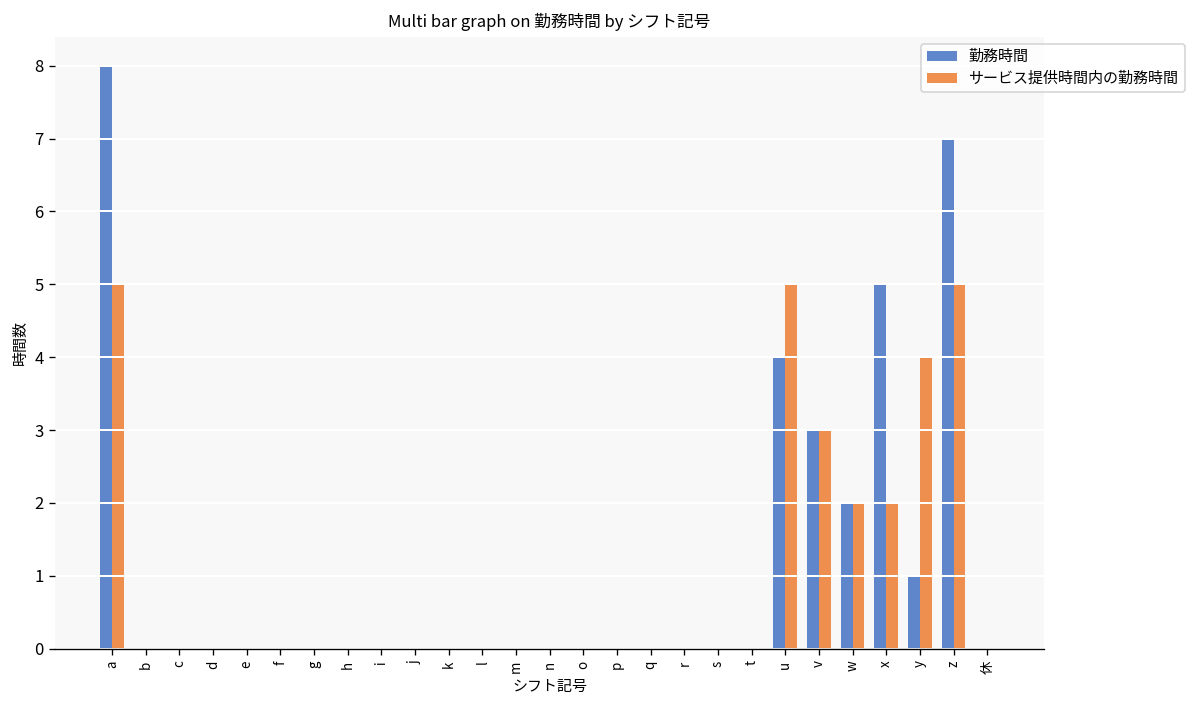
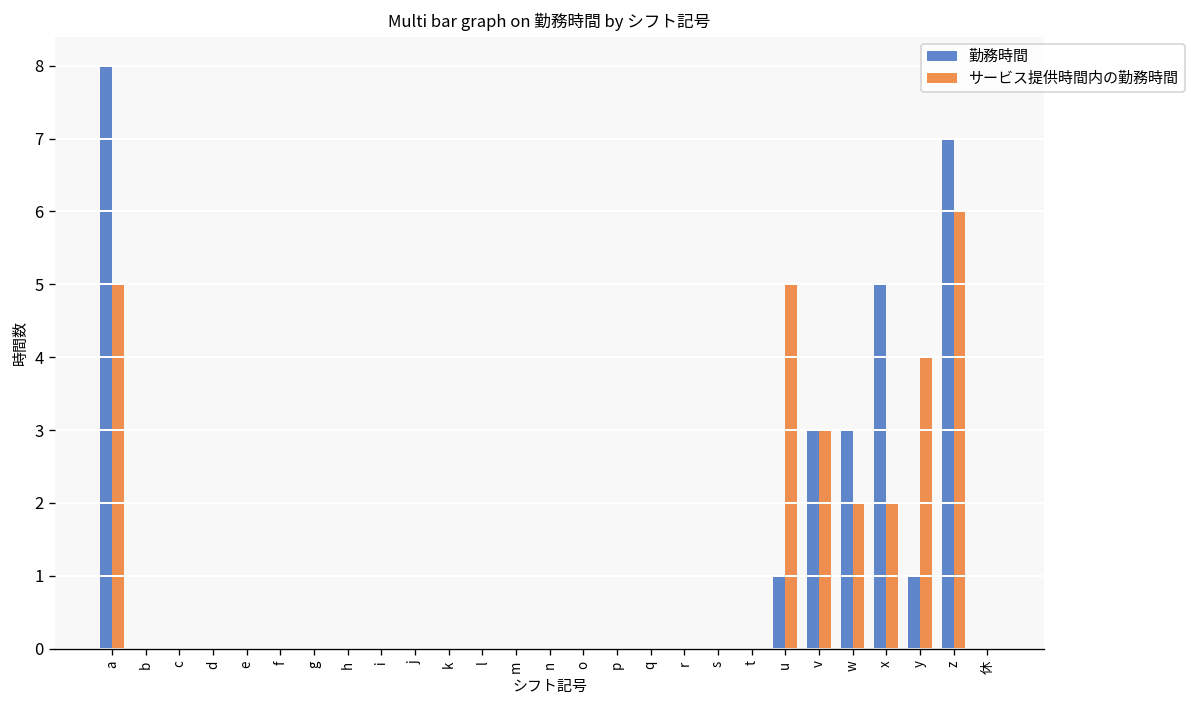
勤務時間, u: 4 -> 1
勤務時間, w: 2 -> 3
サービス提供時間内の勤務時間, z: 5 -> 6
